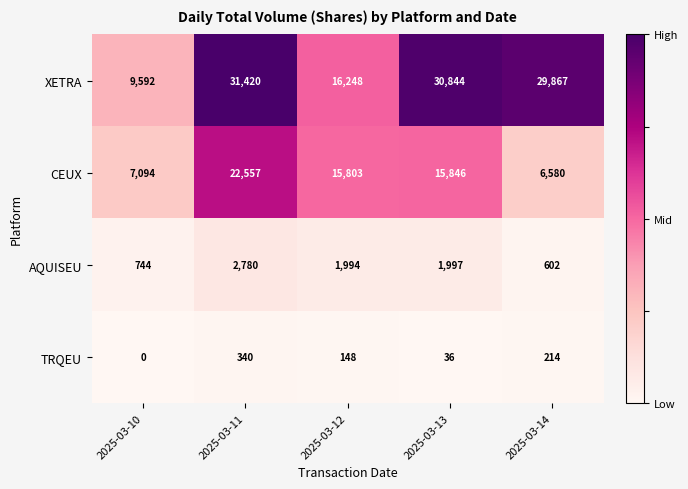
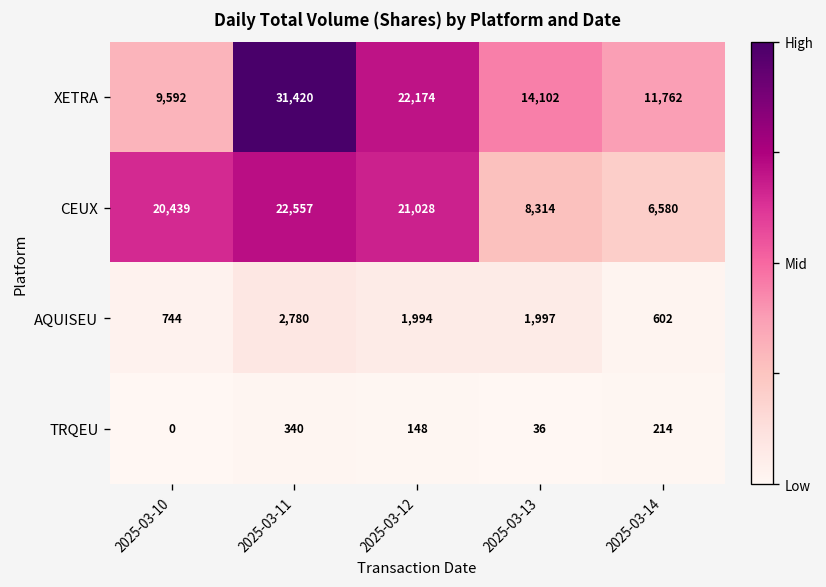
XETRA, 2025-03-12: 16,248 -> 22,174
XETRA, 2025-03-13: 30,844 -> 14,102
XETRA, 2025-03-14: 29,867 -> 11,762
CEUX, 2025-03-10: 7,094 -> 20,439
CEUX, 2025-03-12: 15,803 -> 21,028
CEUX, 2025-03-13: 15,846 -> 8,314
